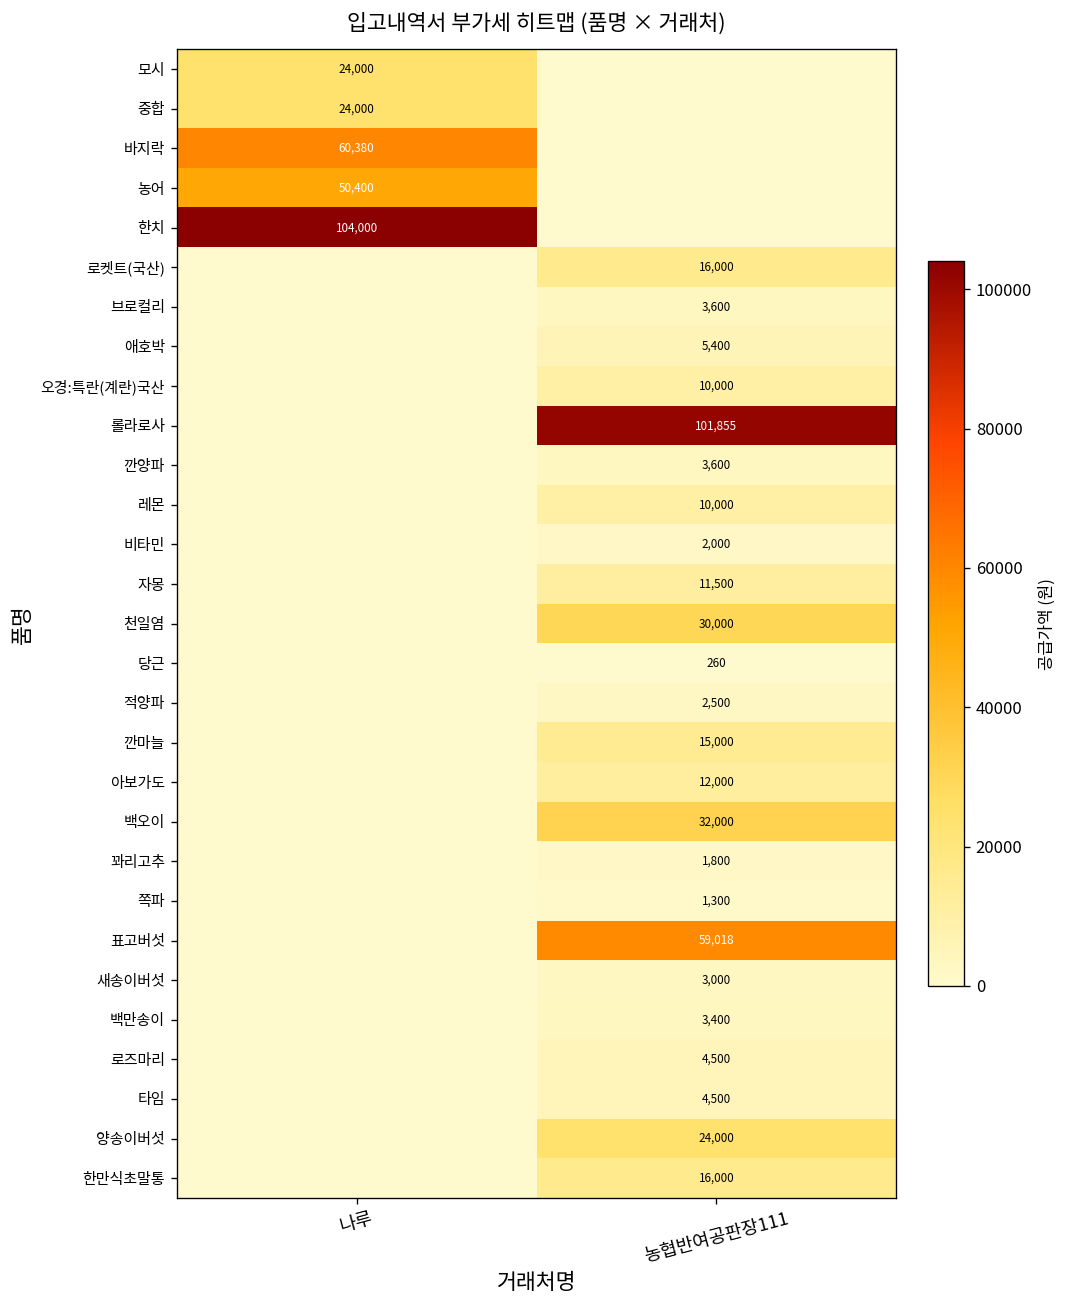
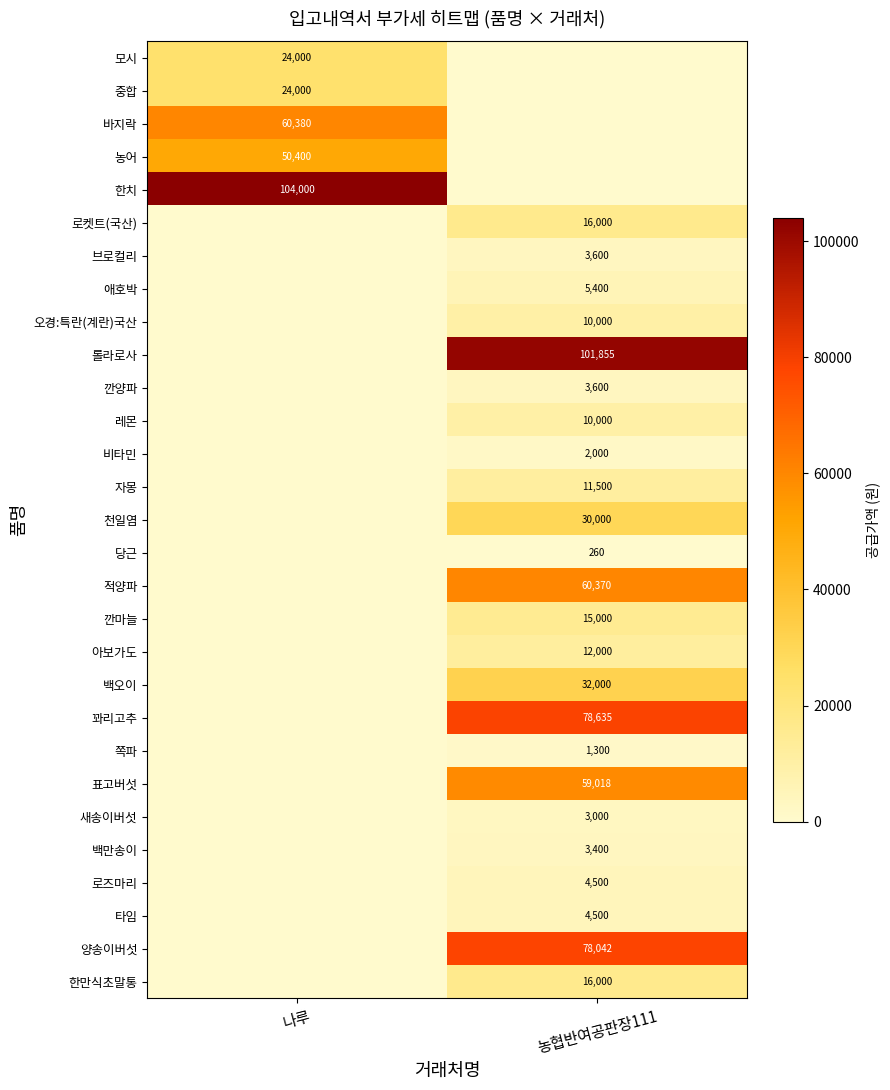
적양파, 농협반여공판장111: 2,500 -> 60,370
꽈리고추, 농협반여공판장111: 1,800 -> 78,635
양송이버섯, 농협반여공판장111: 24,000 -> 78,042
